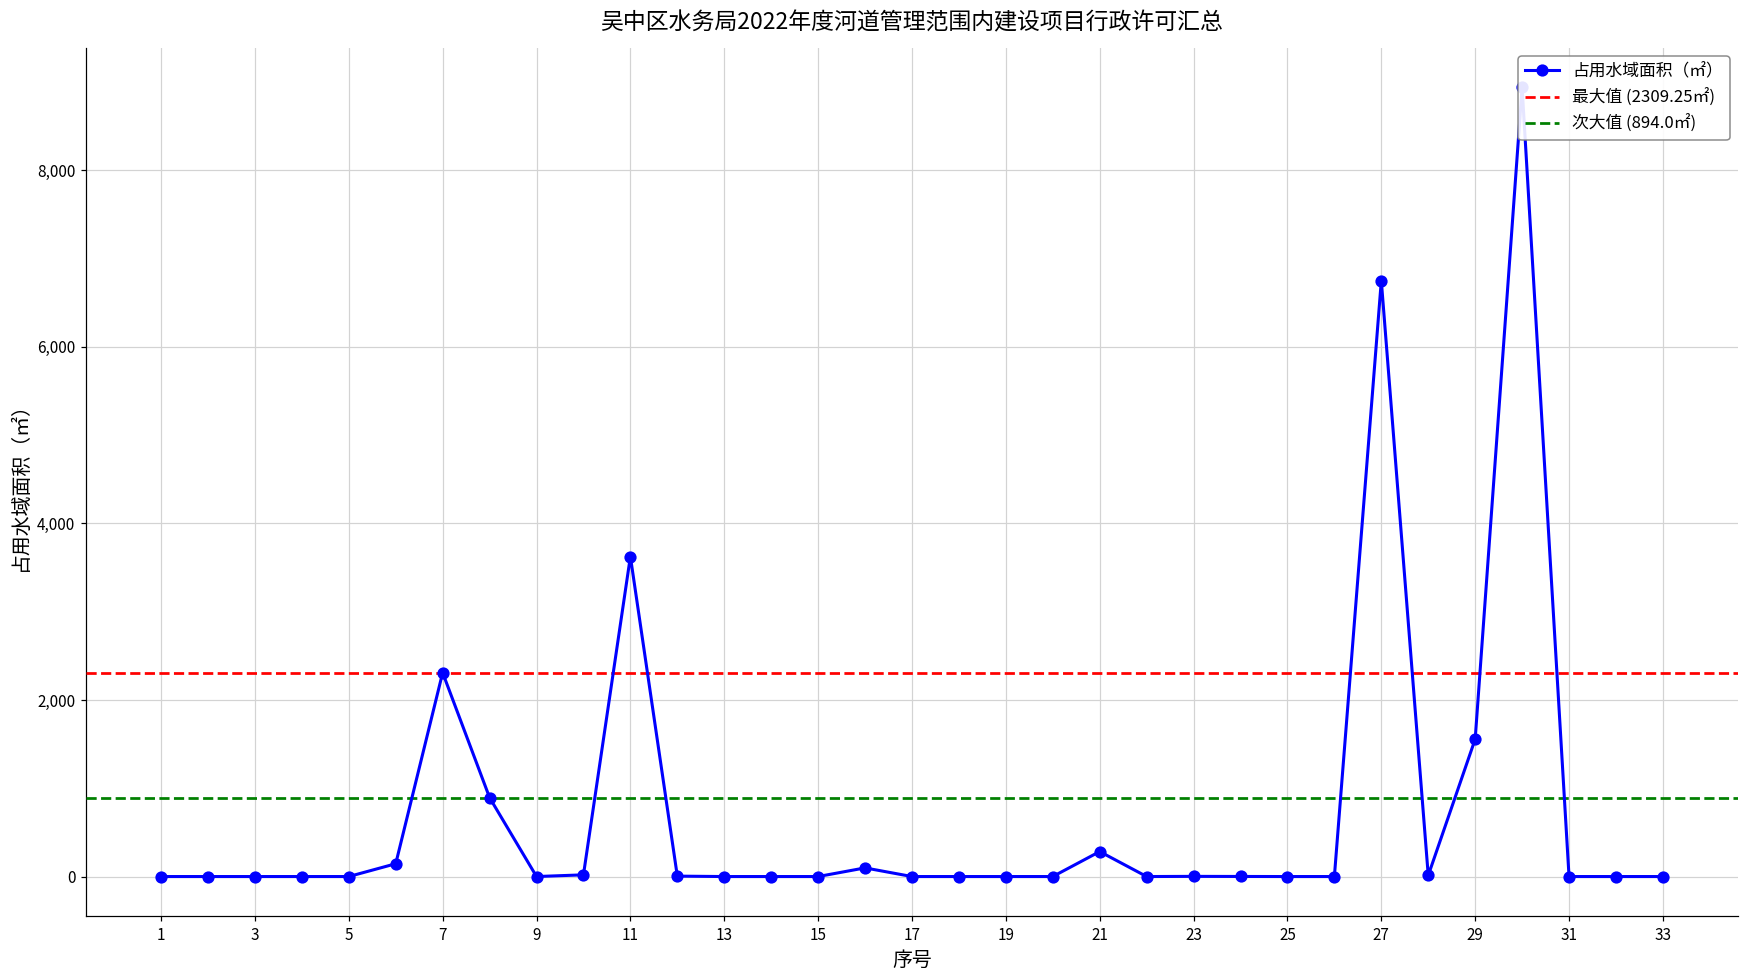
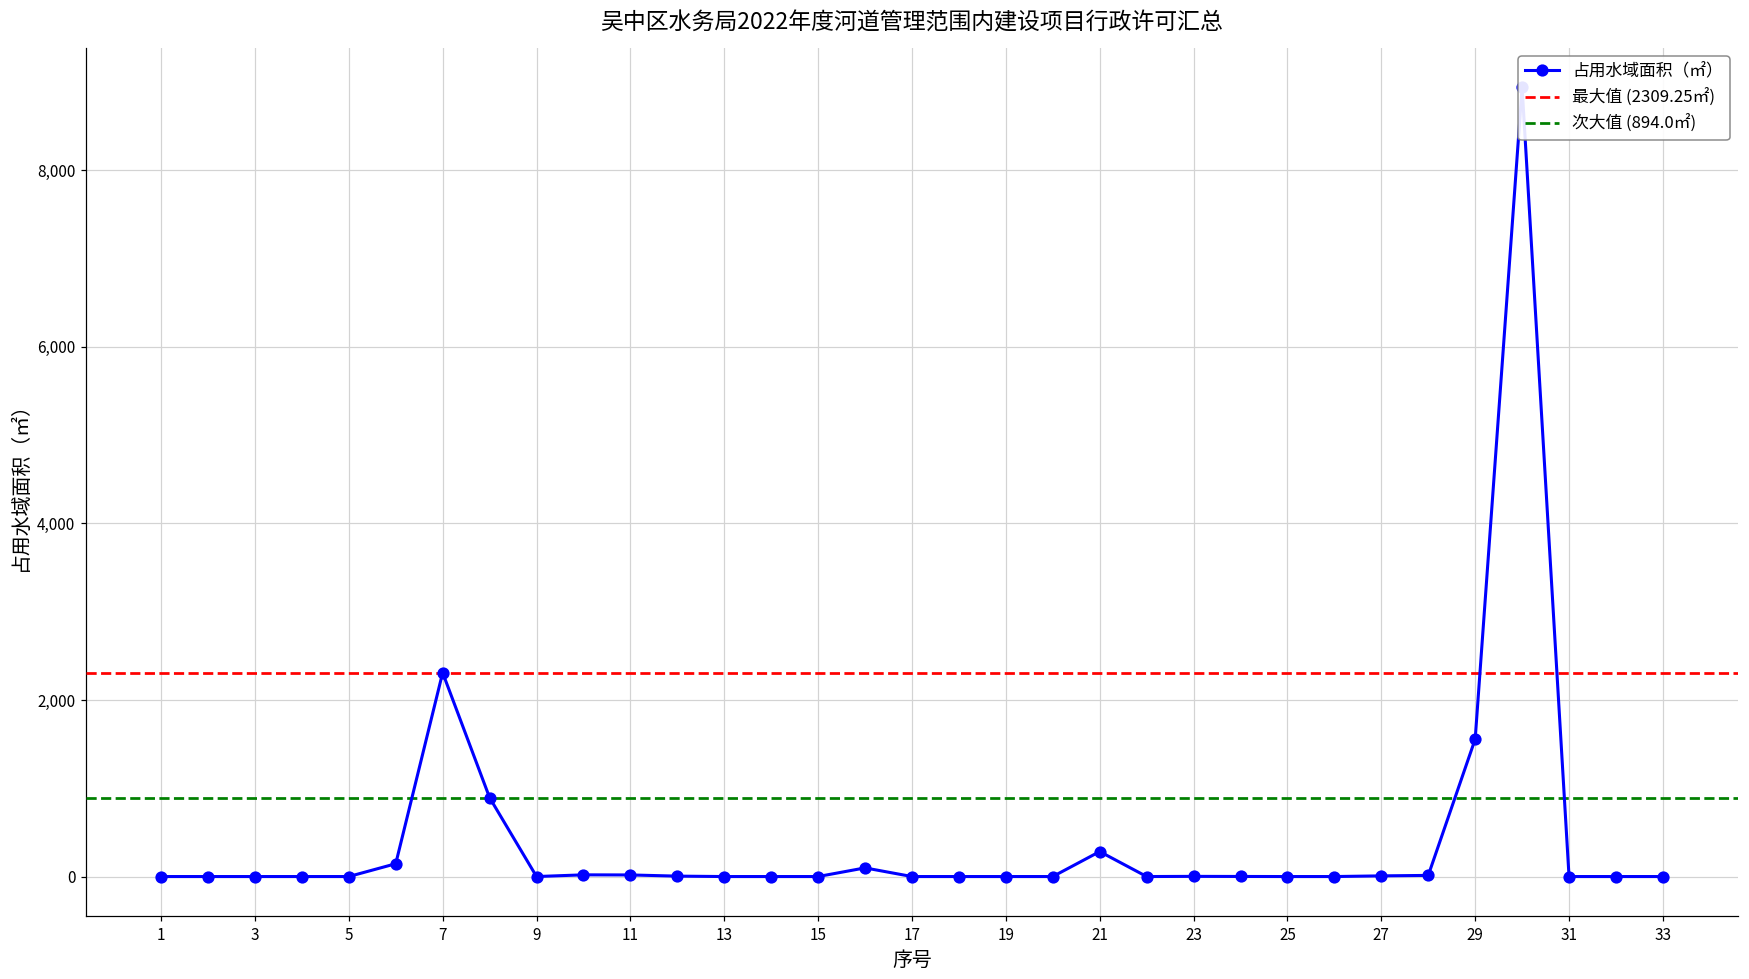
11: 3,600 -> 0
27: 6,800 -> 0
